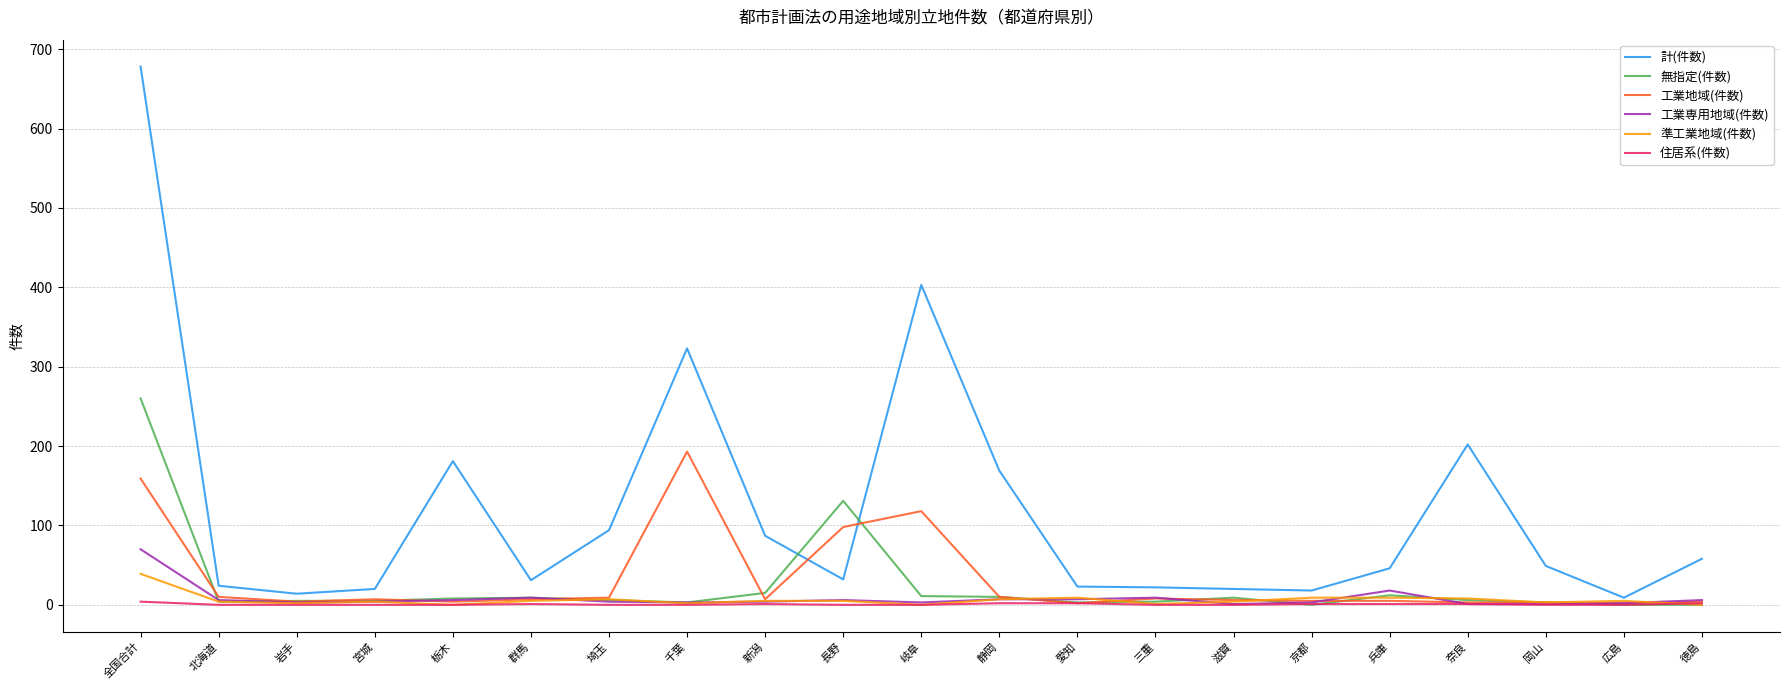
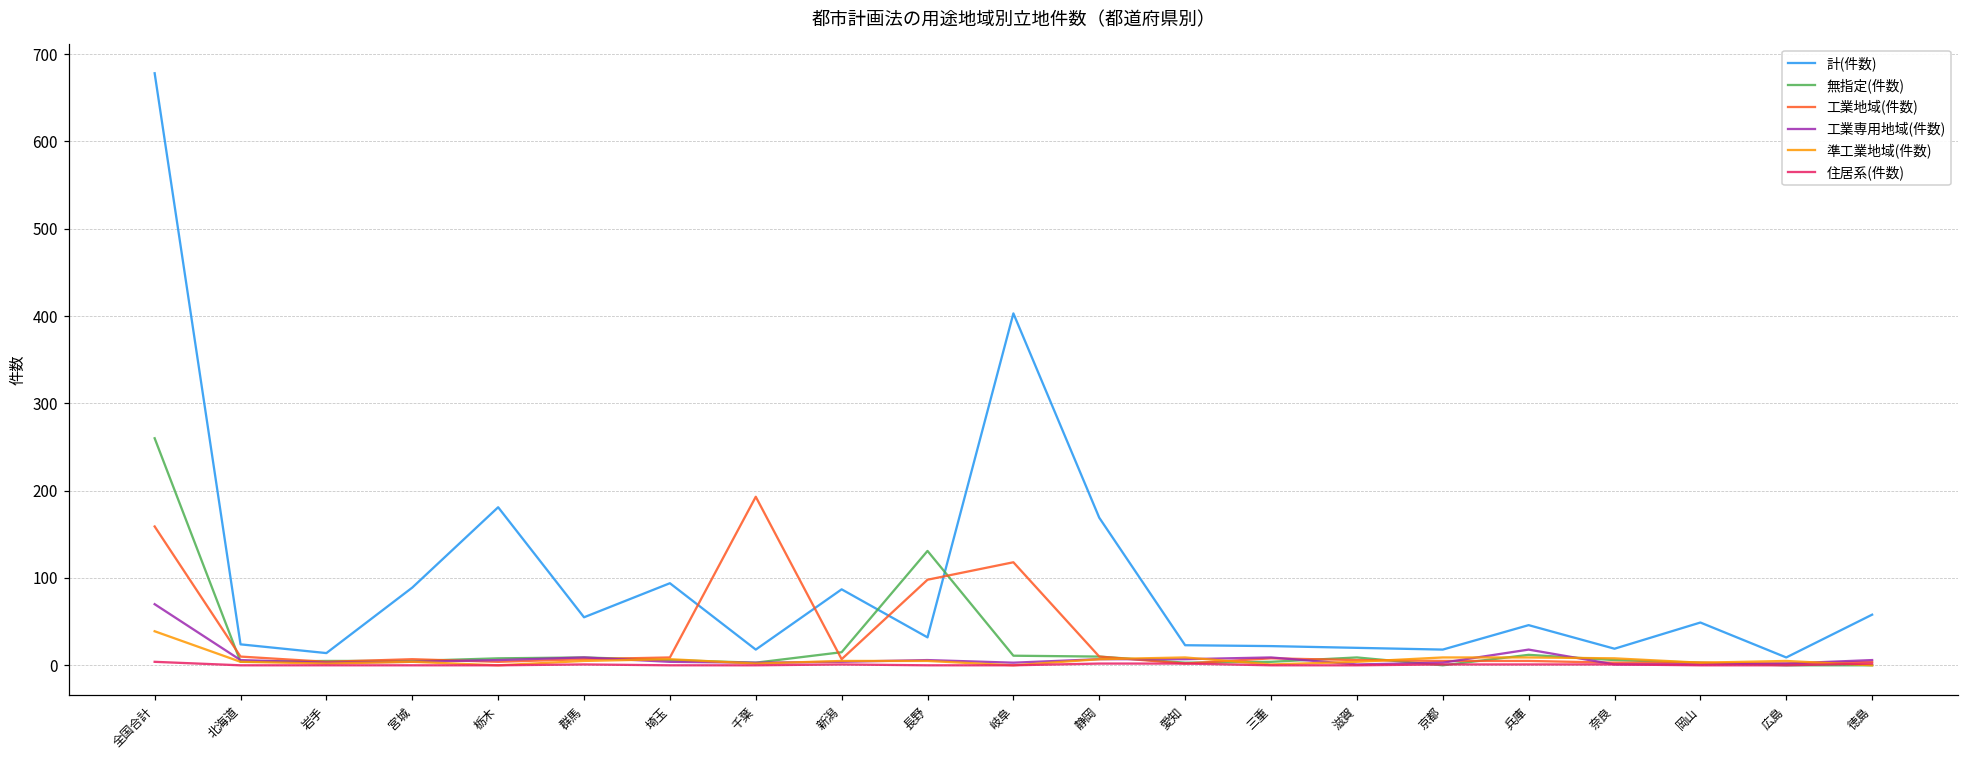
計(件数), 宮城: 20 -> 90
計(件数), 群馬: 30 -> 60
計(件数), 千葉: 320 -> 20
計(件数), 奈良: 200 -> 20
